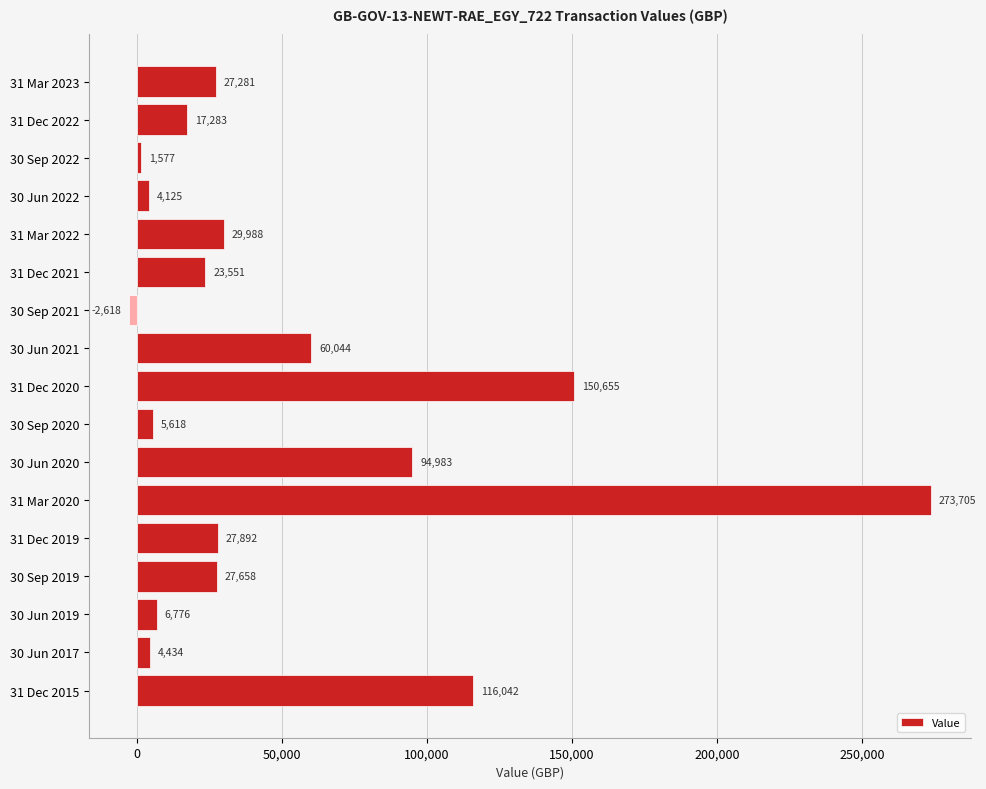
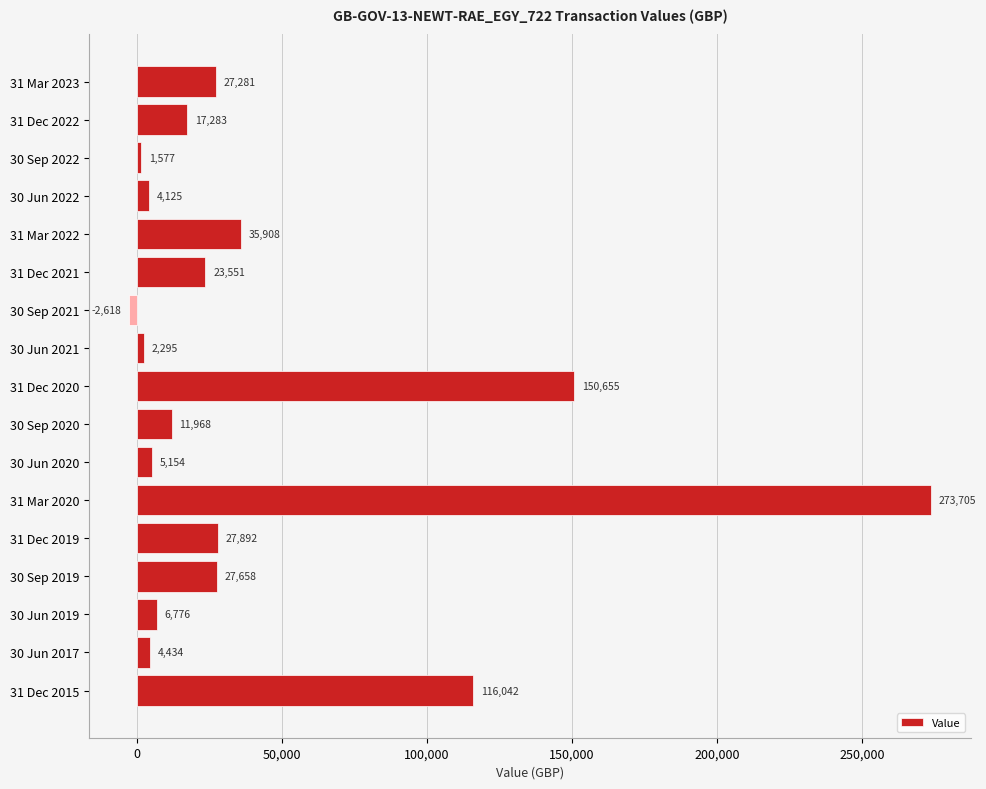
31 Mar 2022: 29,988 -> 35,908
30 Jun 2021: 60,044 -> 2,295
30 Sep 2020: 5,618 -> 11,968
30 Jun 2020: 94,983 -> 5,154
